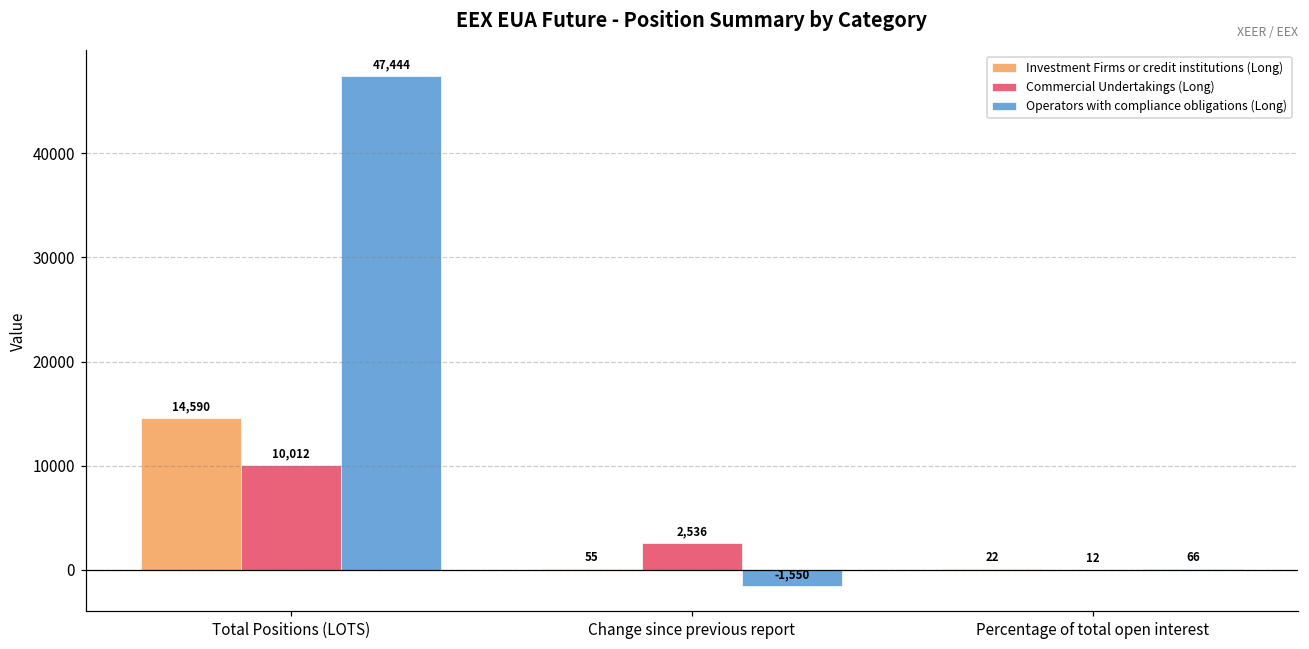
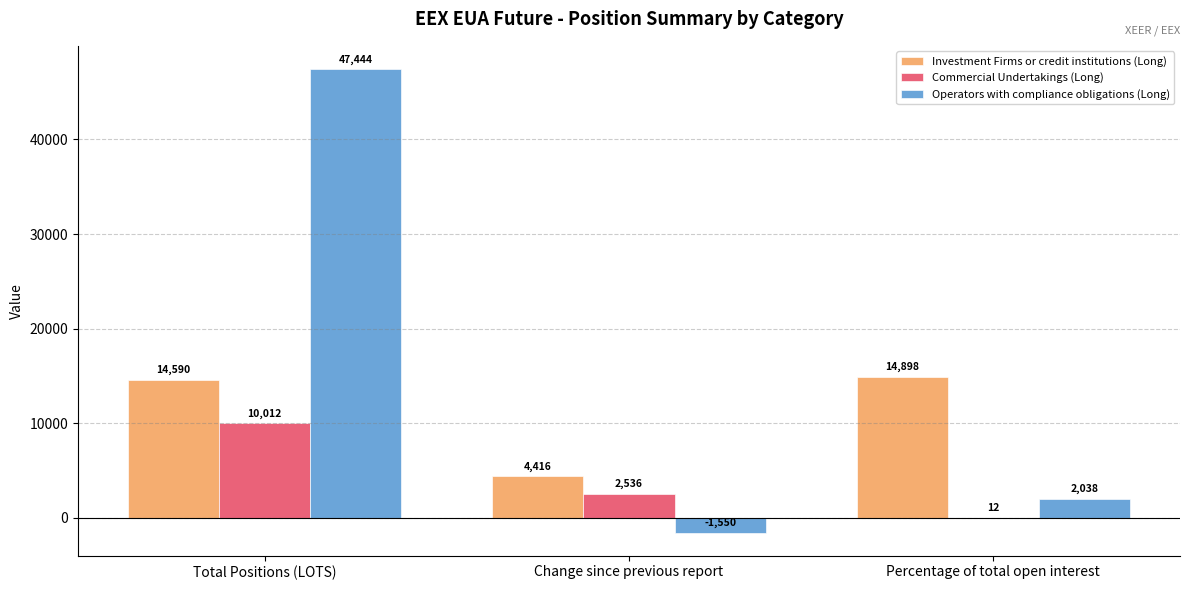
Investment Firms or credit institutions (Long), Change since previous report: 55 -> 4,416
Investment Firms or credit institutions (Long), Percentage of total open interest: 22 -> 14,898
Operators with compliance obligations (Long), Percentage of total open interest: 66 -> 2,038
